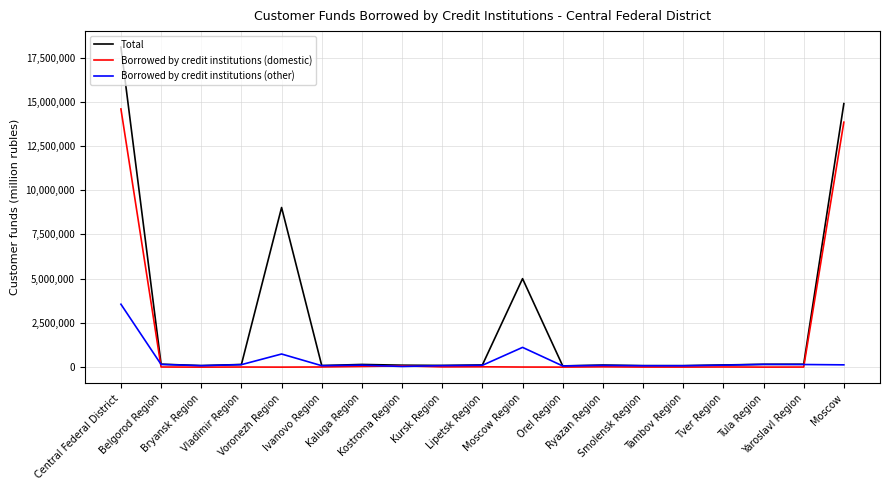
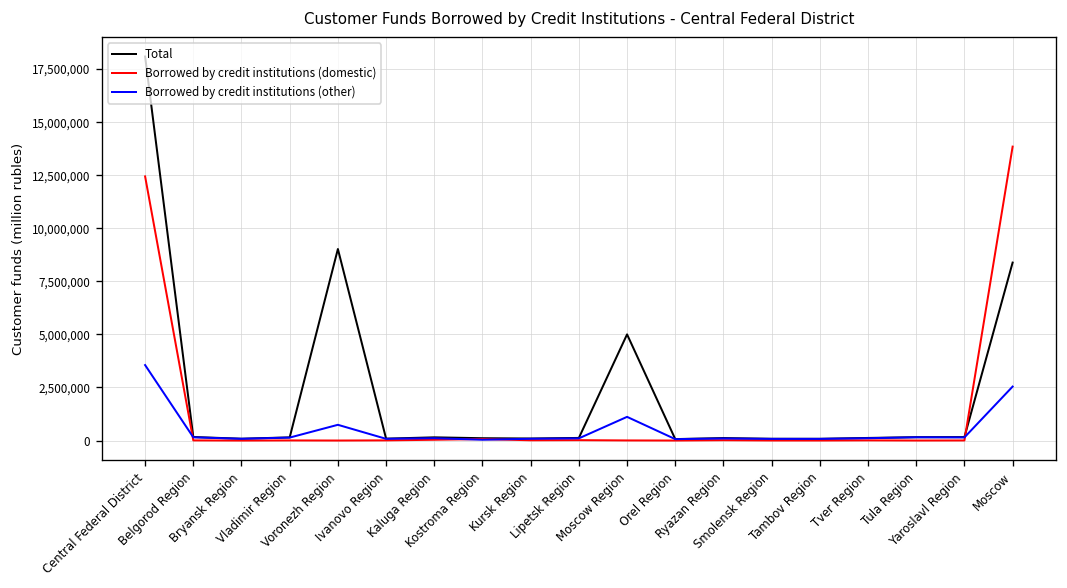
Borrowed by credit institutions (domestic), Central Federal District: 14,600,000 -> 12,400,000
Total, Moscow: 14,900,000 -> 8,400,000
Borrowed by credit institutions (other), Moscow: 100,000 -> 2,500,000
